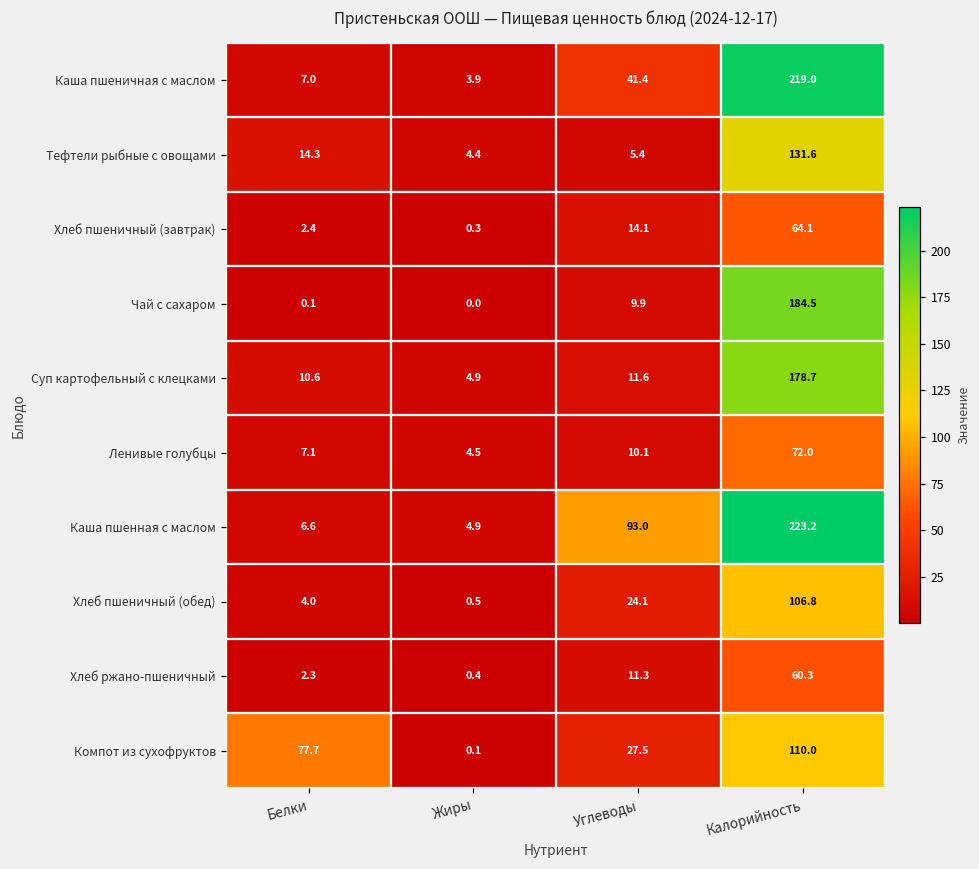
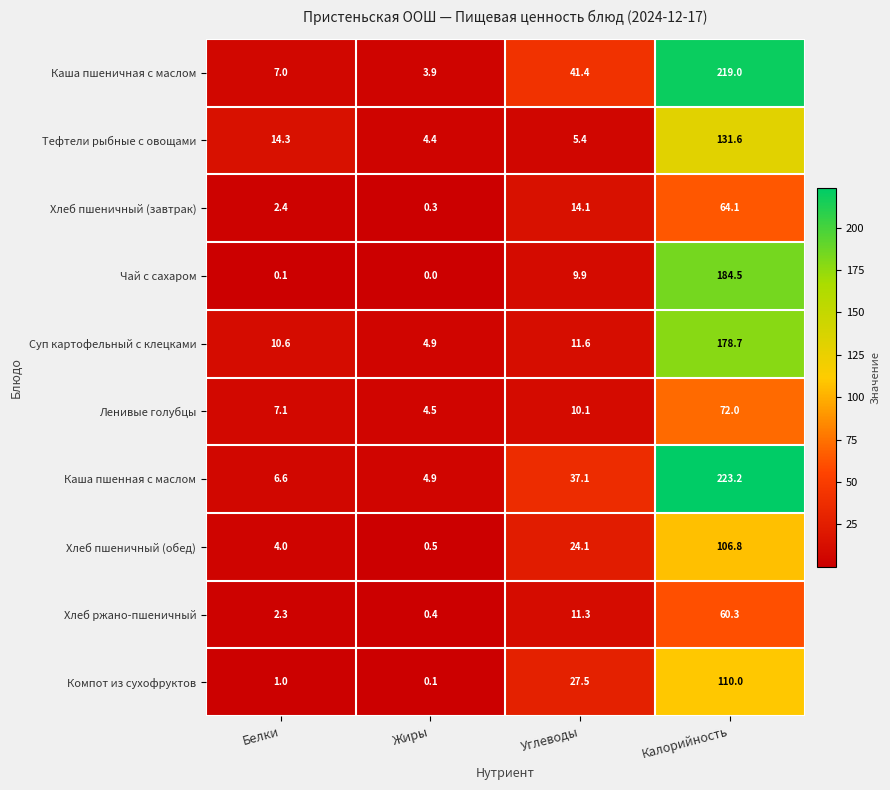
Каша пшенная с маслом, Углеводы: 93.0 -> 37.1
Компот из сухофруктов, Белки: 77.7 -> 1.0
